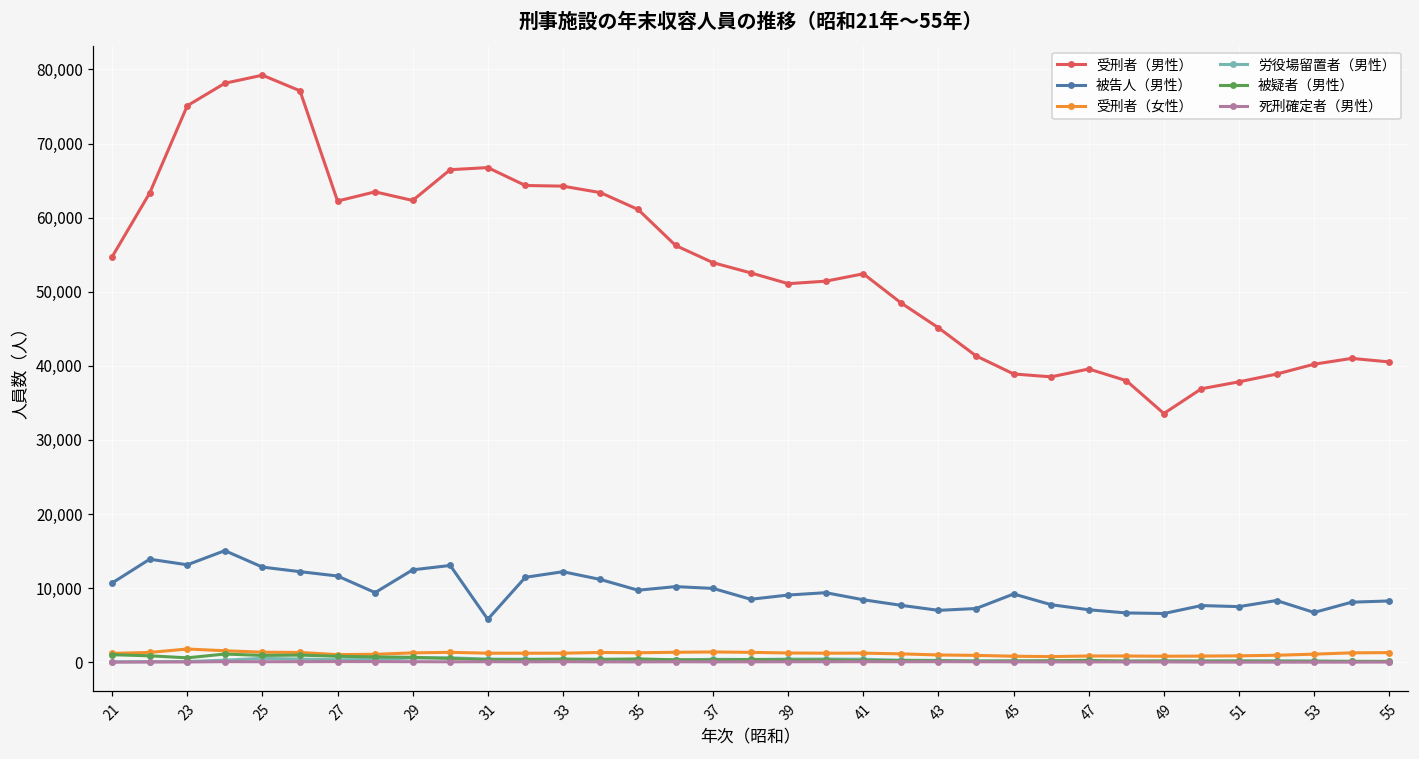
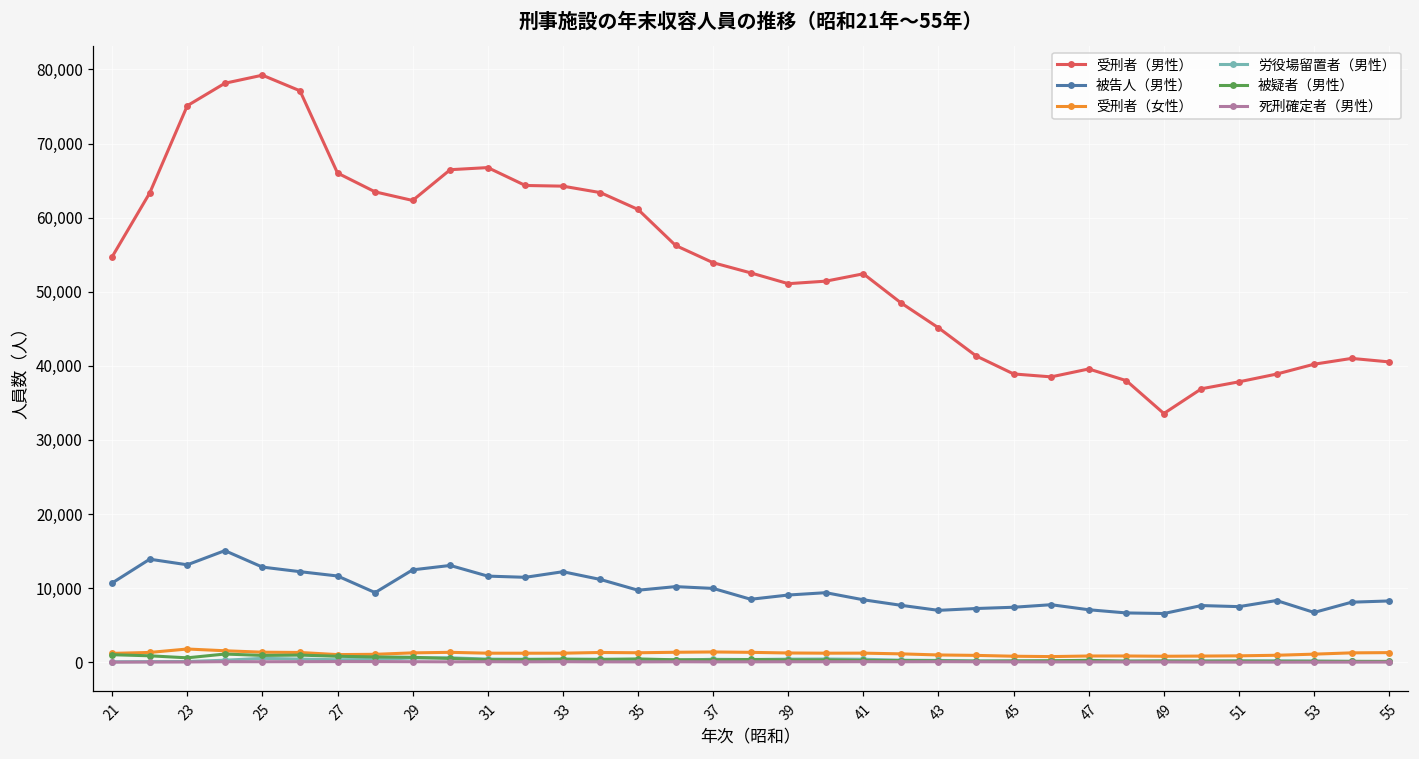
受刑者（男性）, 27: 62,000 -> 66,000
被告人（男性）, 31: 6,000 -> 12,000
被告人（男性）, 45: 9,000 -> 7,000
